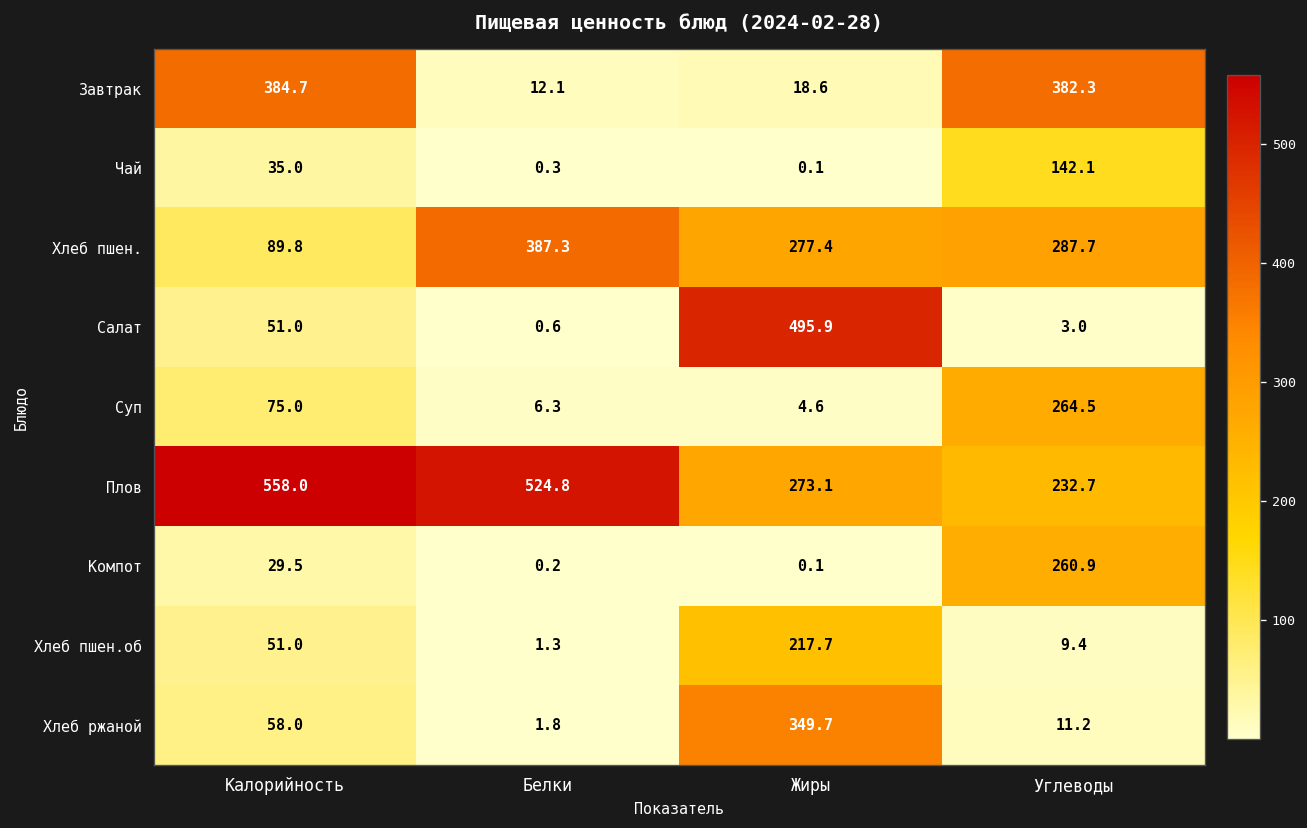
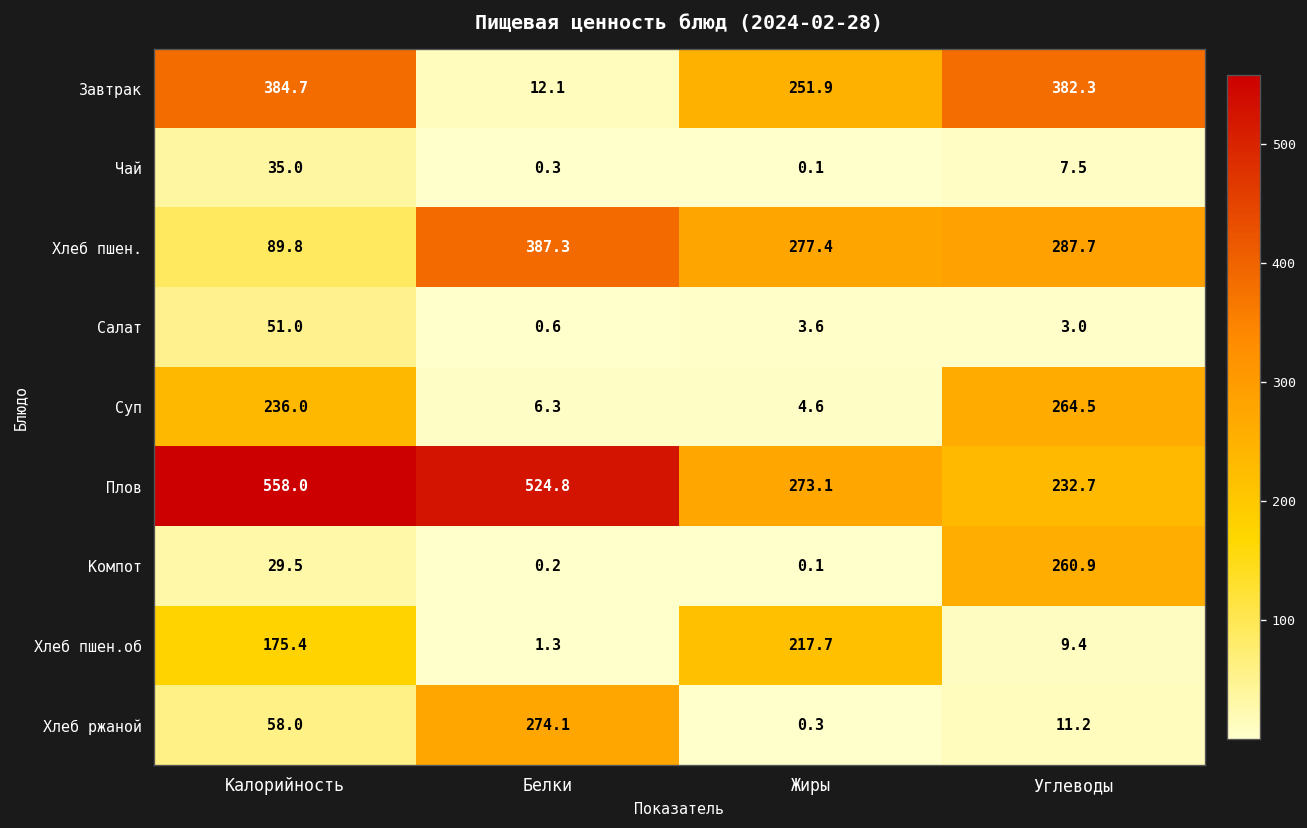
Завтрак, Жиры: 18.6 -> 251.9
Чай, Углеводы: 142.1 -> 7.5
Салат, Жиры: 495.9 -> 3.6
Суп, Калорийность: 75.0 -> 236.0
Хлеб пшен.об, Калорийность: 51.0 -> 175.4
Хлеб ржаной, Белки: 1.8 -> 274.1
Хлеб ржаной, Жиры: 349.7 -> 0.3
